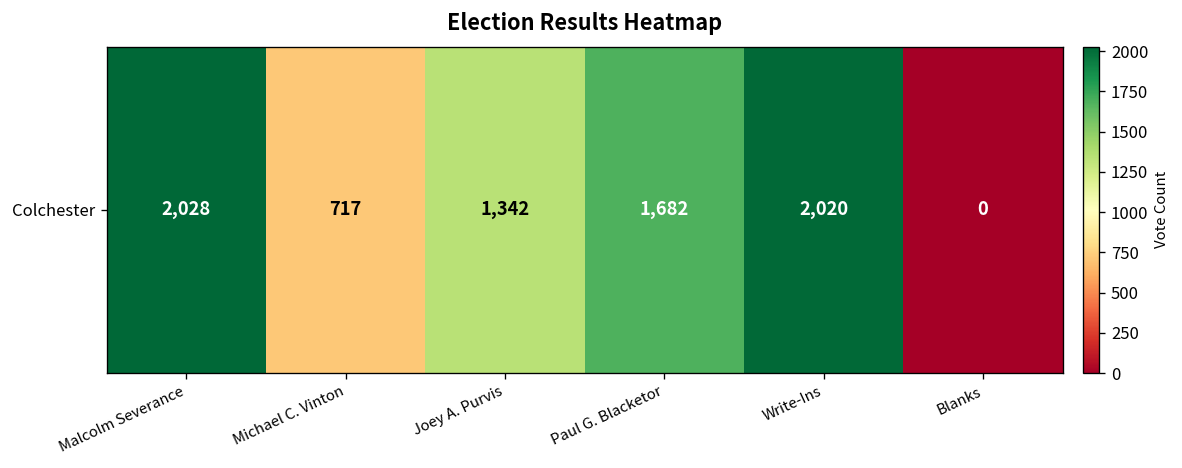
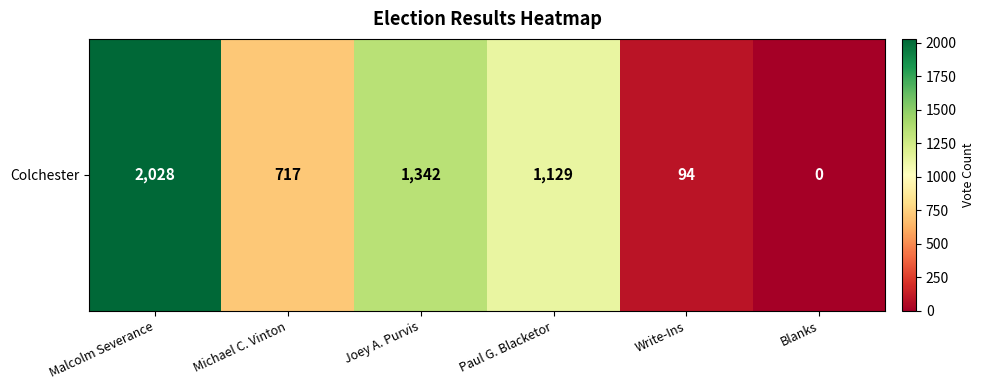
Colchester, Paul G. Blacketor: 1,682 -> 1,129
Colchester, Write-Ins: 2,020 -> 94
